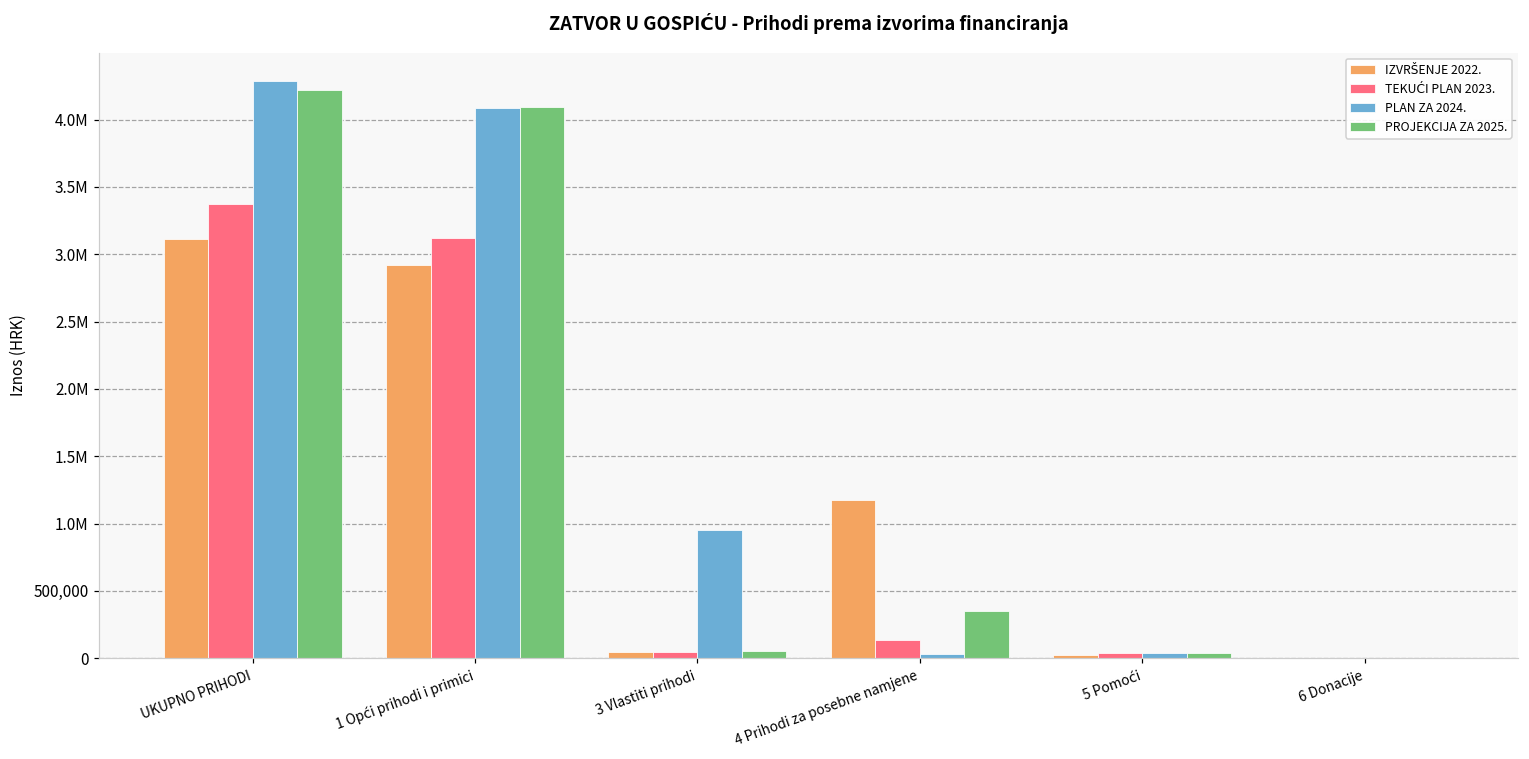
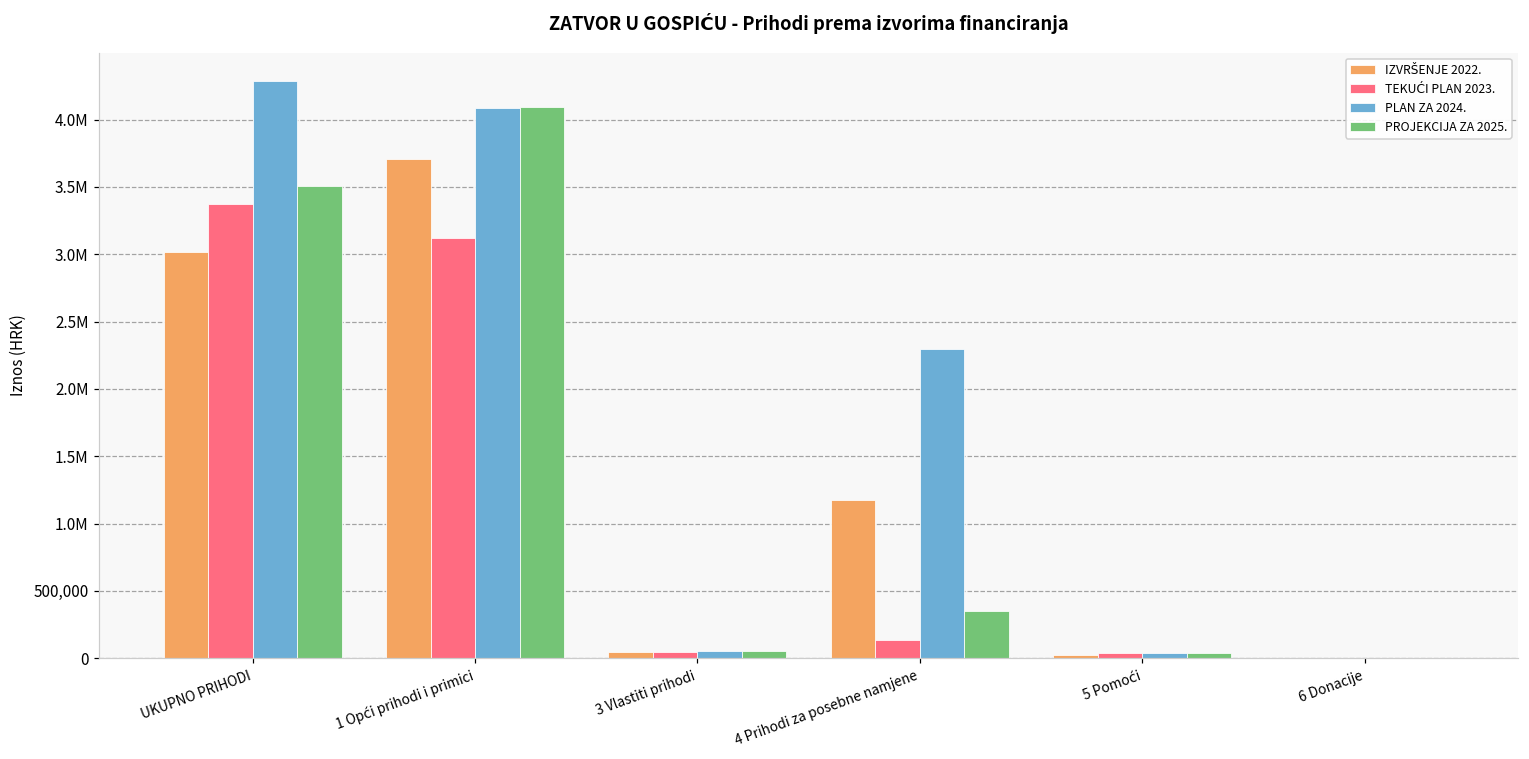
IZVRŠENJE 2022., UKUPNO PRIHODI: 3,120,000 -> 3,020,000
PROJEKCIJA ZA 2025., UKUPNO PRIHODI: 4,220,000 -> 3,500,000
IZVRŠENJE 2022., 1 Opći prihodi i primici: 2,920,000 -> 3,710,000
PLAN ZA 2024., 3 Vlastiti prihodi: 950,000 -> 50,000
PLAN ZA 2024., 4 Prihodi za posebne namjene: 30,000 -> 2,300,000
